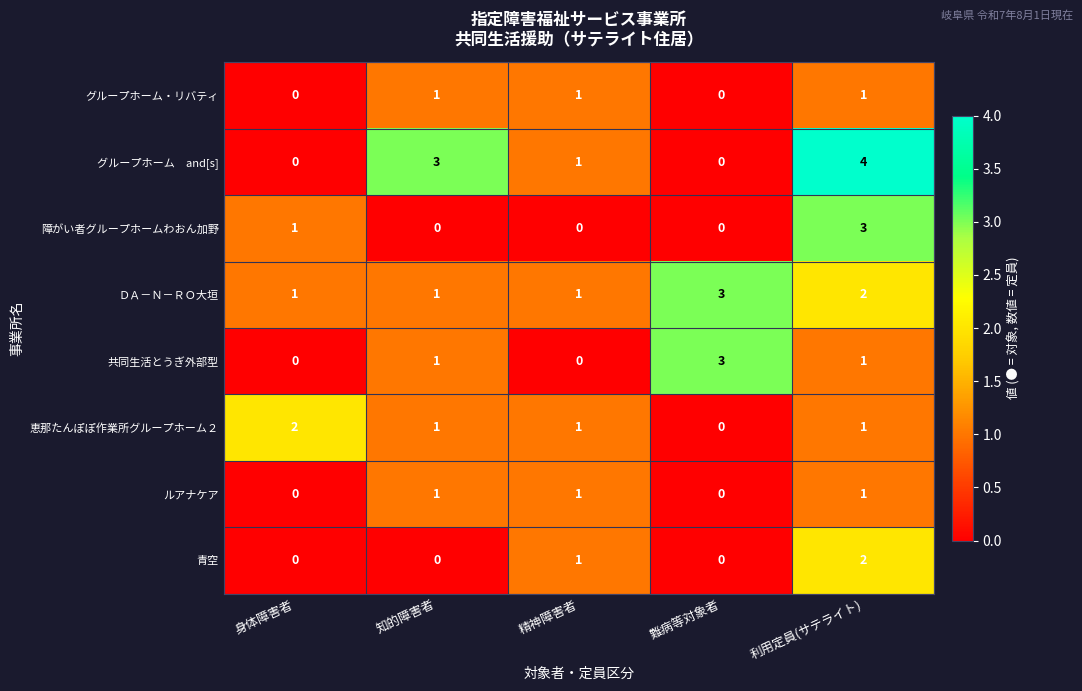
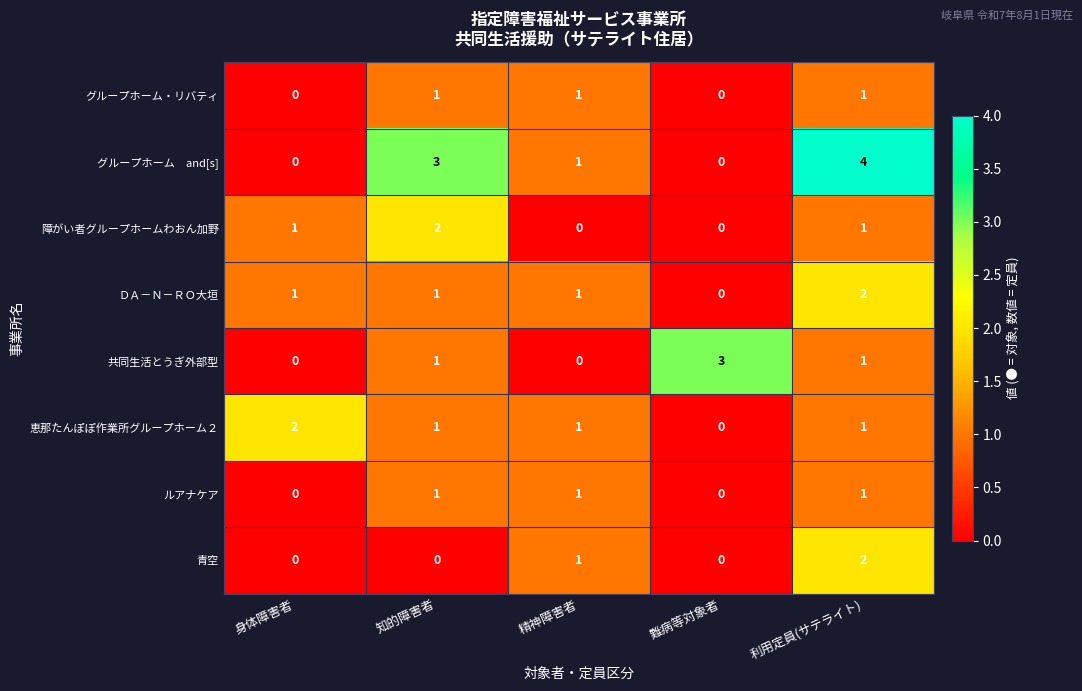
障がい者グループホームわおん加野, 知的障害者: 0 -> 2
障がい者グループホームわおん加野, 利用定員(サテライト): 3 -> 1
ＤＡ－Ｎ－ＲＯ大垣, 難病等対象者: 3 -> 0
